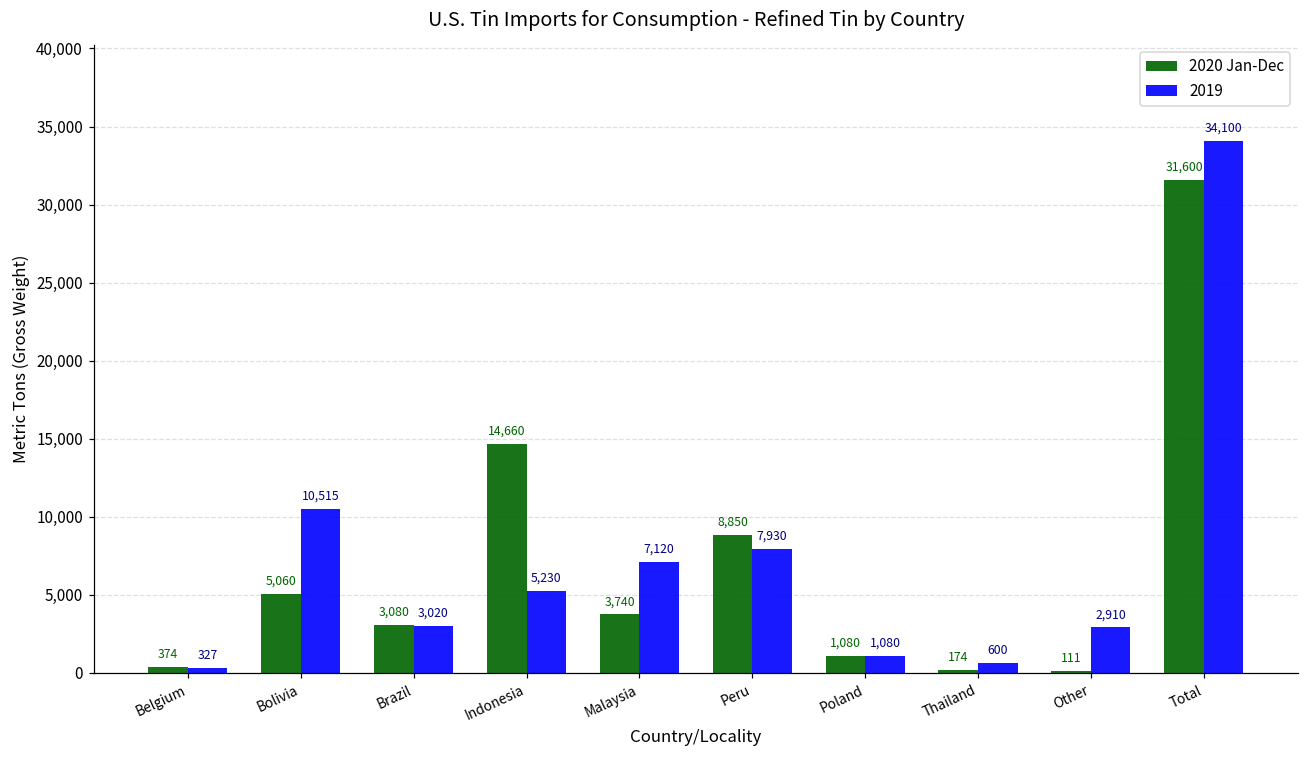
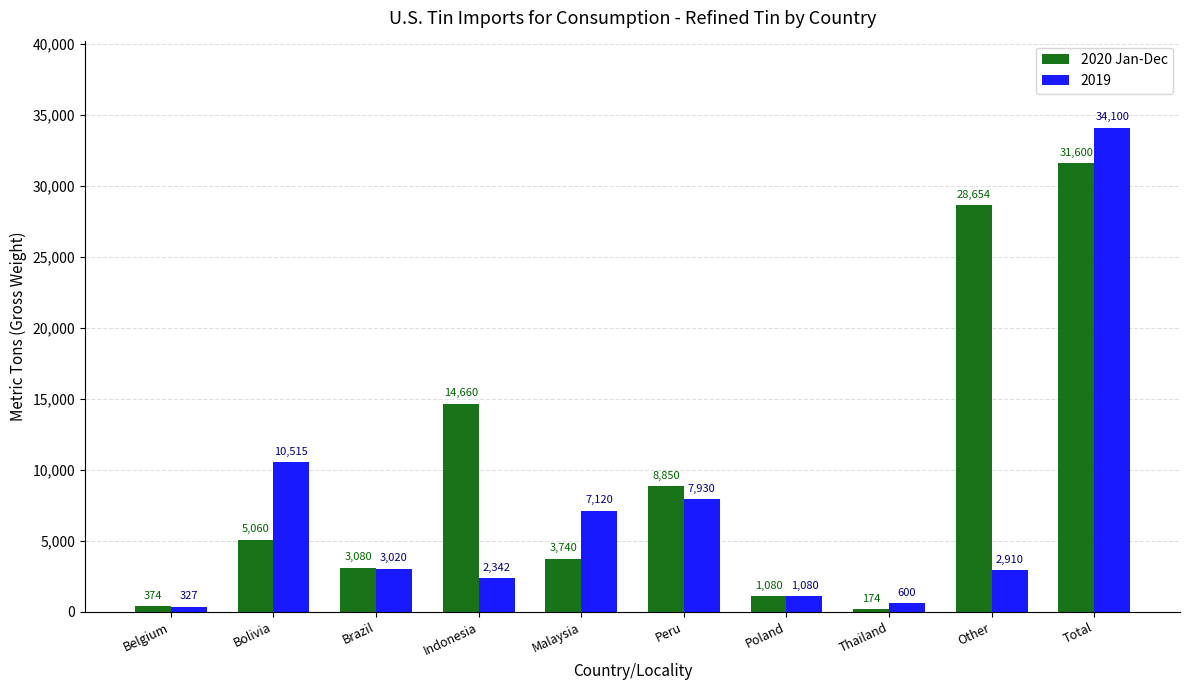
2019, Indonesia: 5,230 -> 2,342
2020 Jan-Dec, Other: 111 -> 28,654
